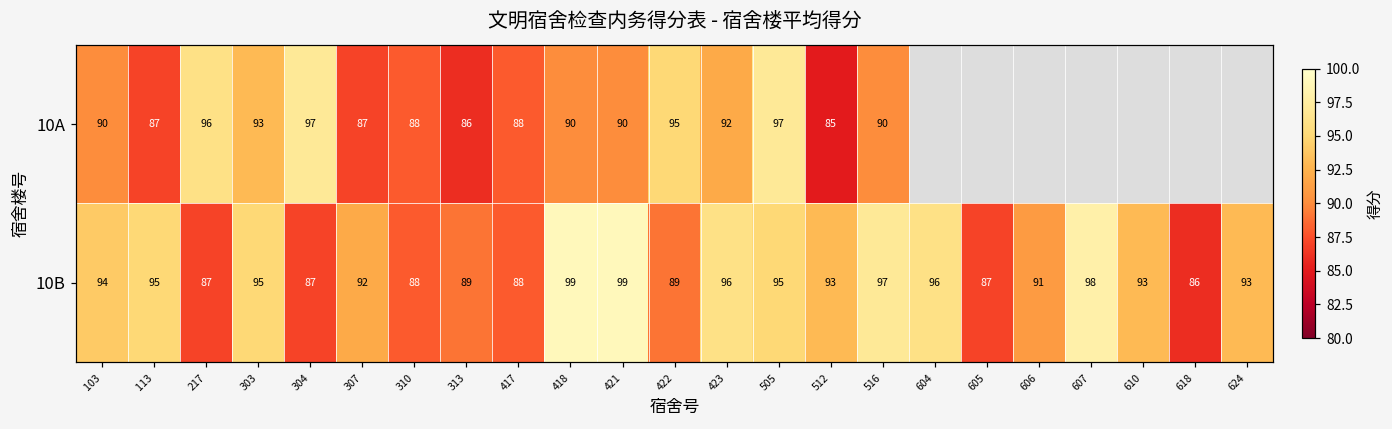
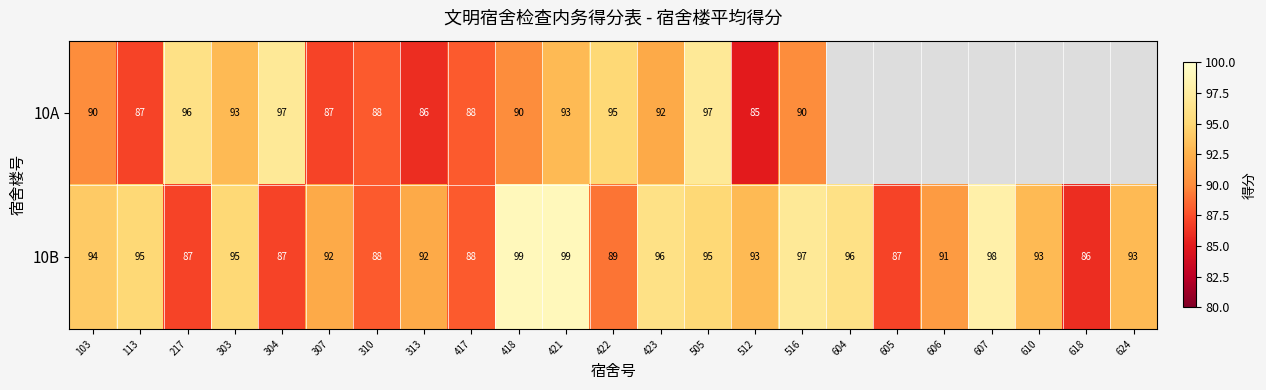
10A, 421: 90 -> 93
10B, 313: 89 -> 92
